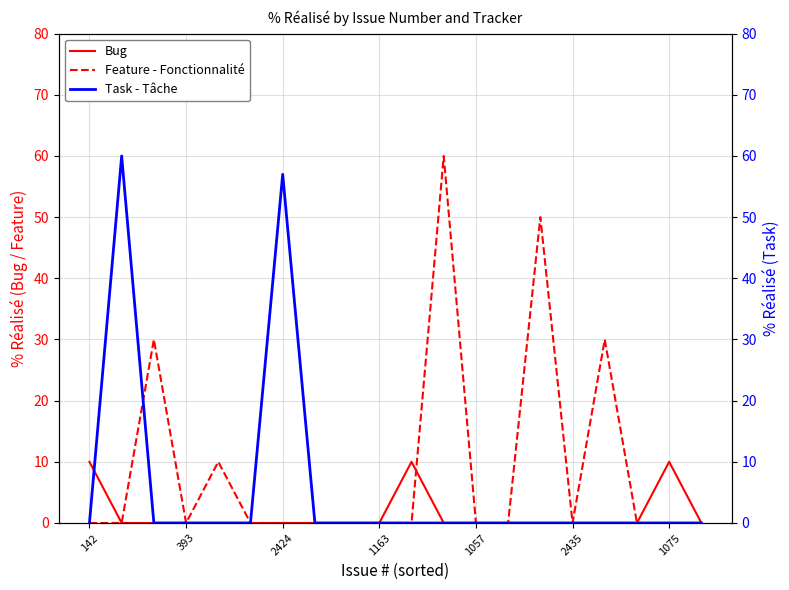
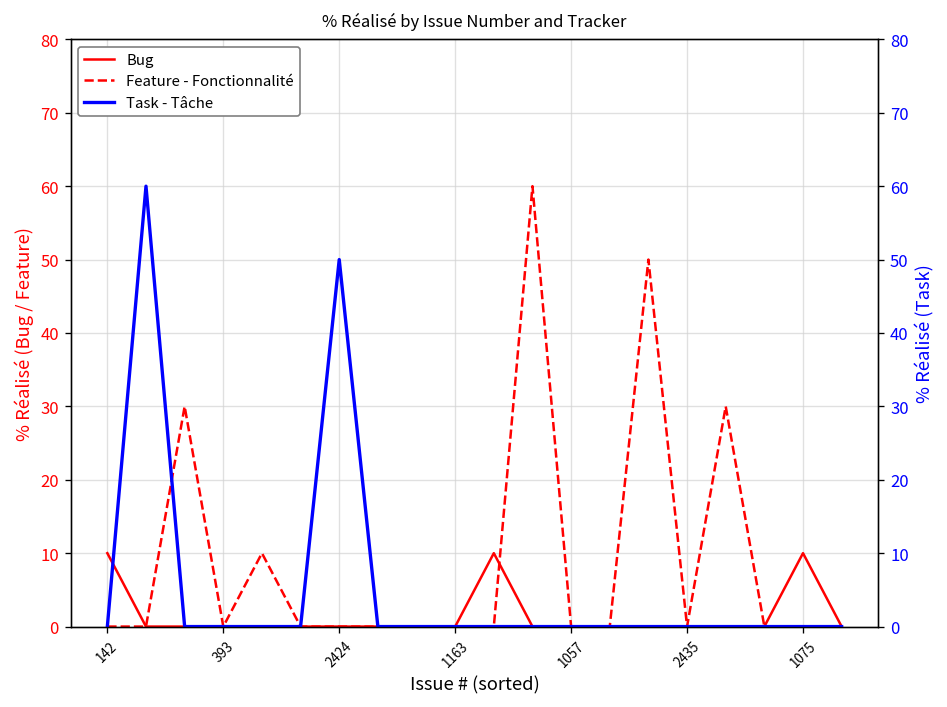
Task - Tâche, 2424: 57 -> 50
